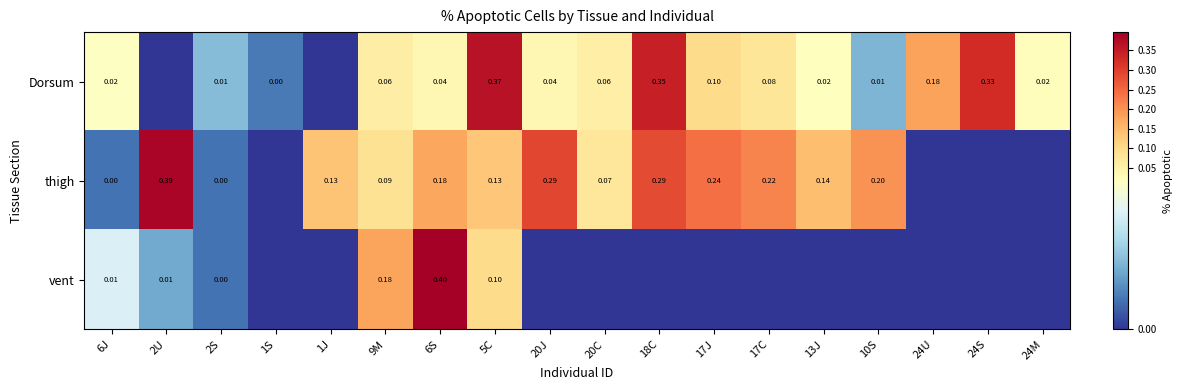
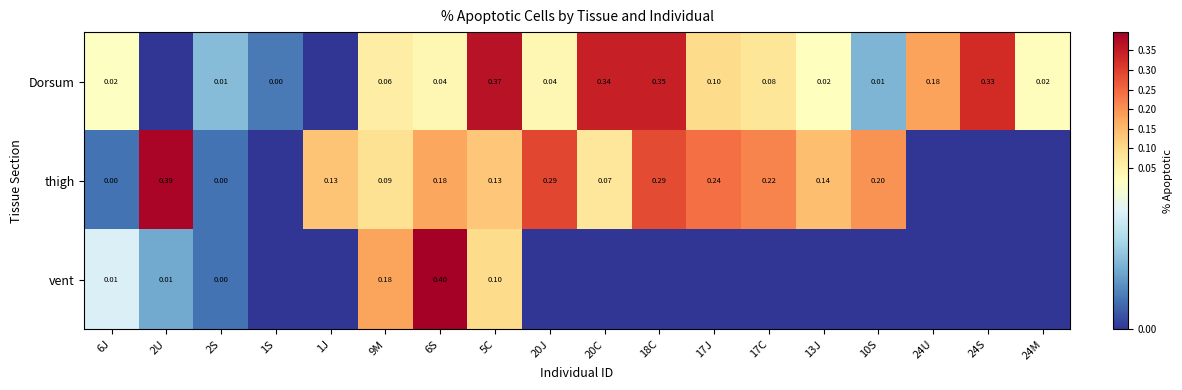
Dorsum, 20C: 0.06 -> 0.34
